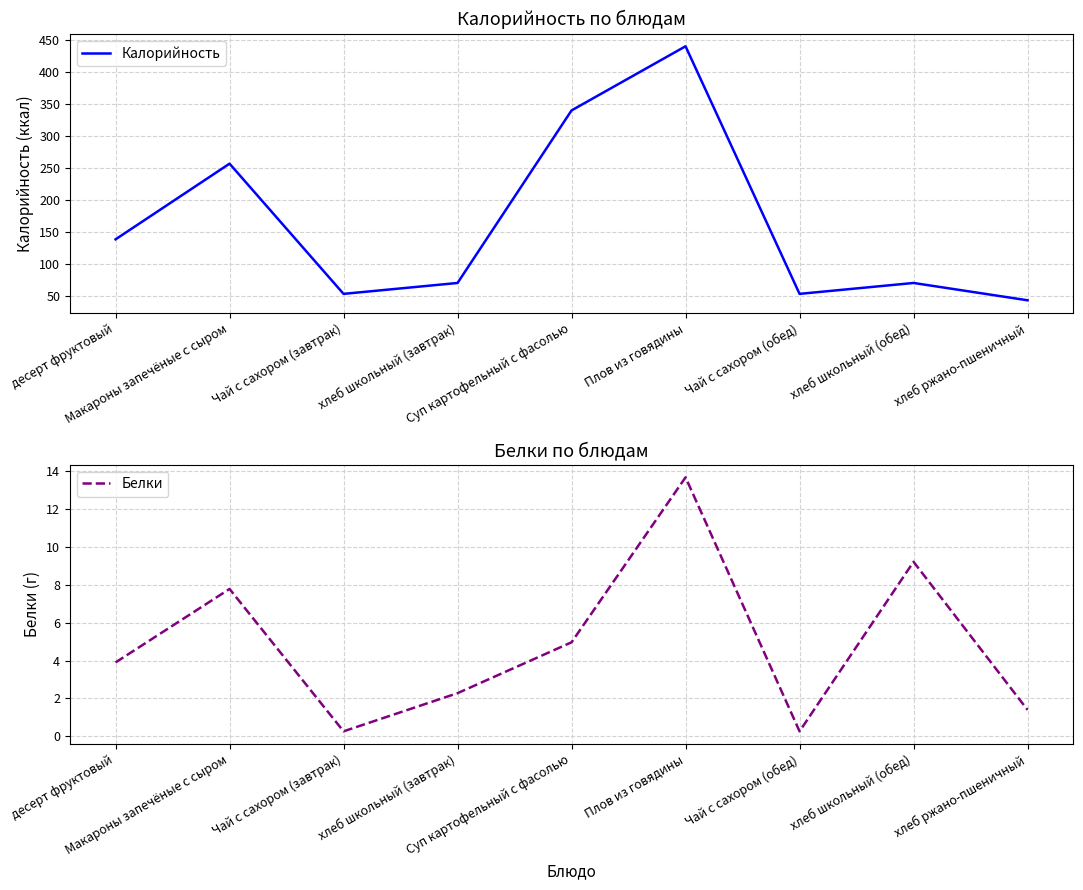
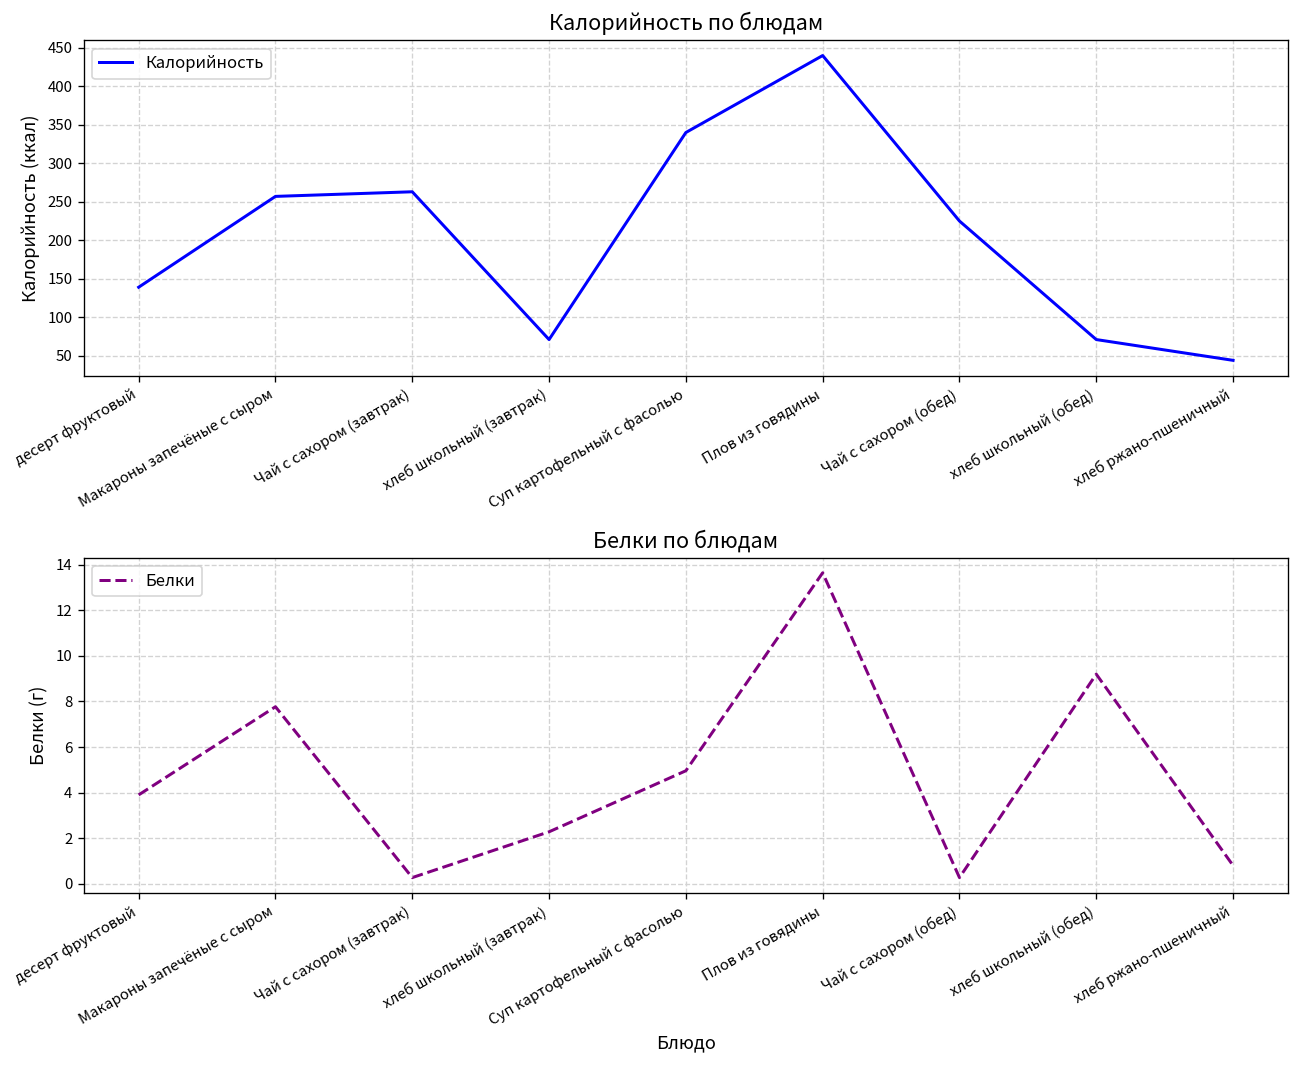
Калорийность по блюдам, Чай с сахором (завтрак): 50 -> 260
Калорийность по блюдам, Чай с сахором (обед): 50 -> 230
Белки по блюдам, хлеб ржано-пшеничный: 1.4 -> 0.8
